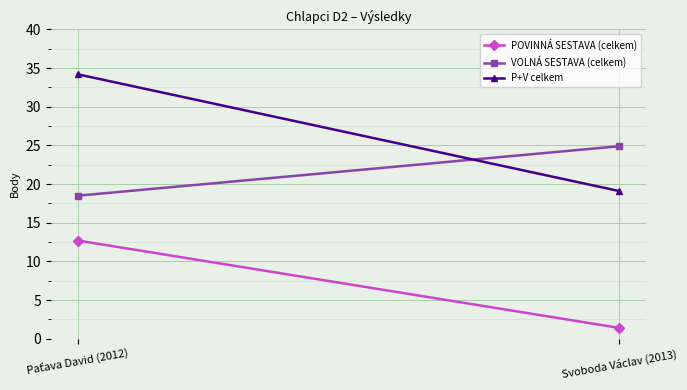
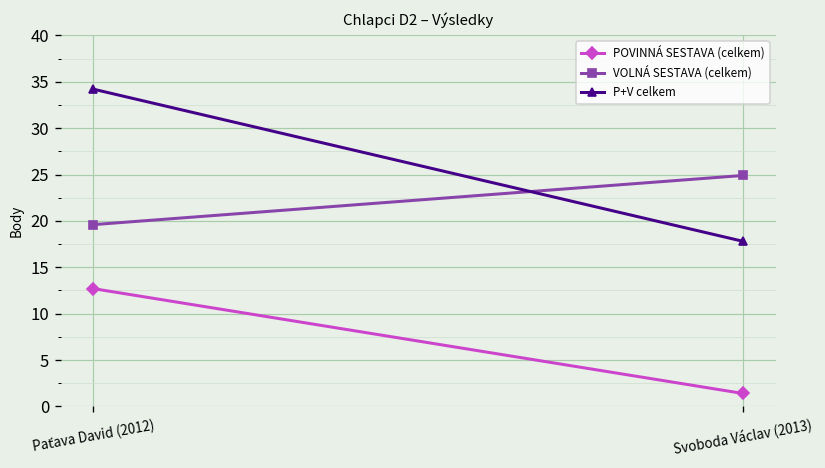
VOLNÁ SESTAVA (celkem), Paťava David (2012): 19 -> 20
P+V celkem, Svoboda Václav (2013): 19 -> 18
